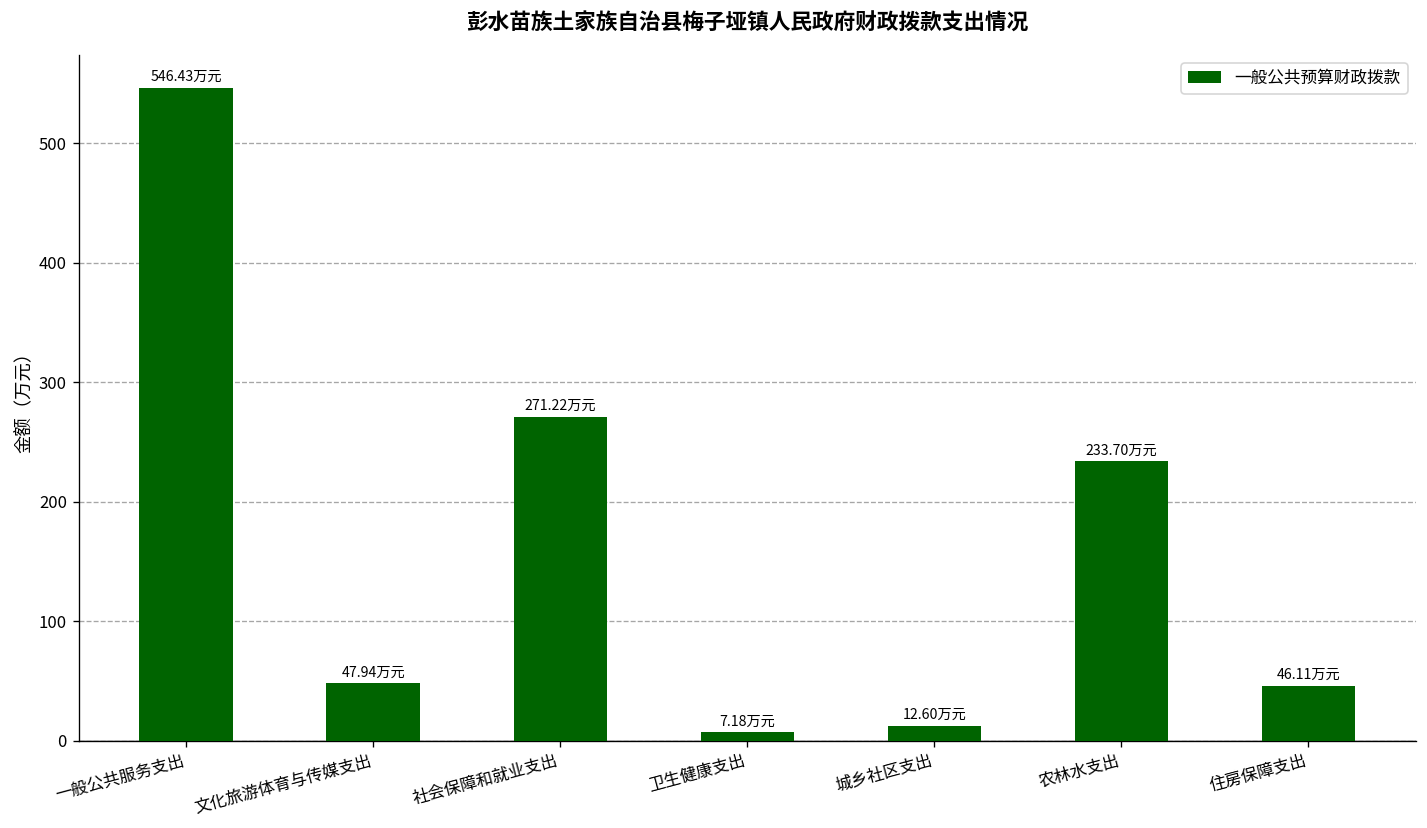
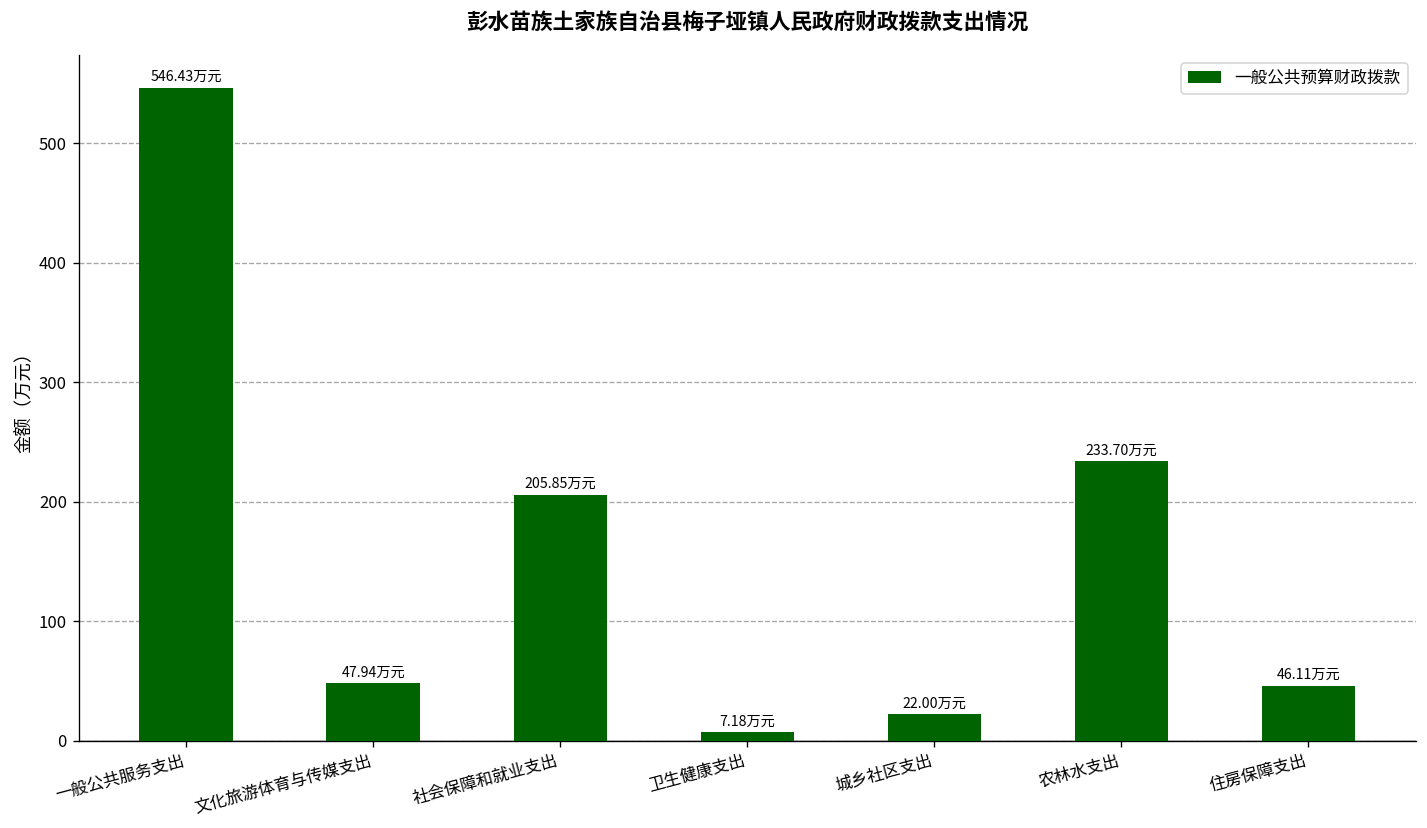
社会保障和就业支出: 271.22 -> 205.85
城乡社区支出: 12.60 -> 22.00
